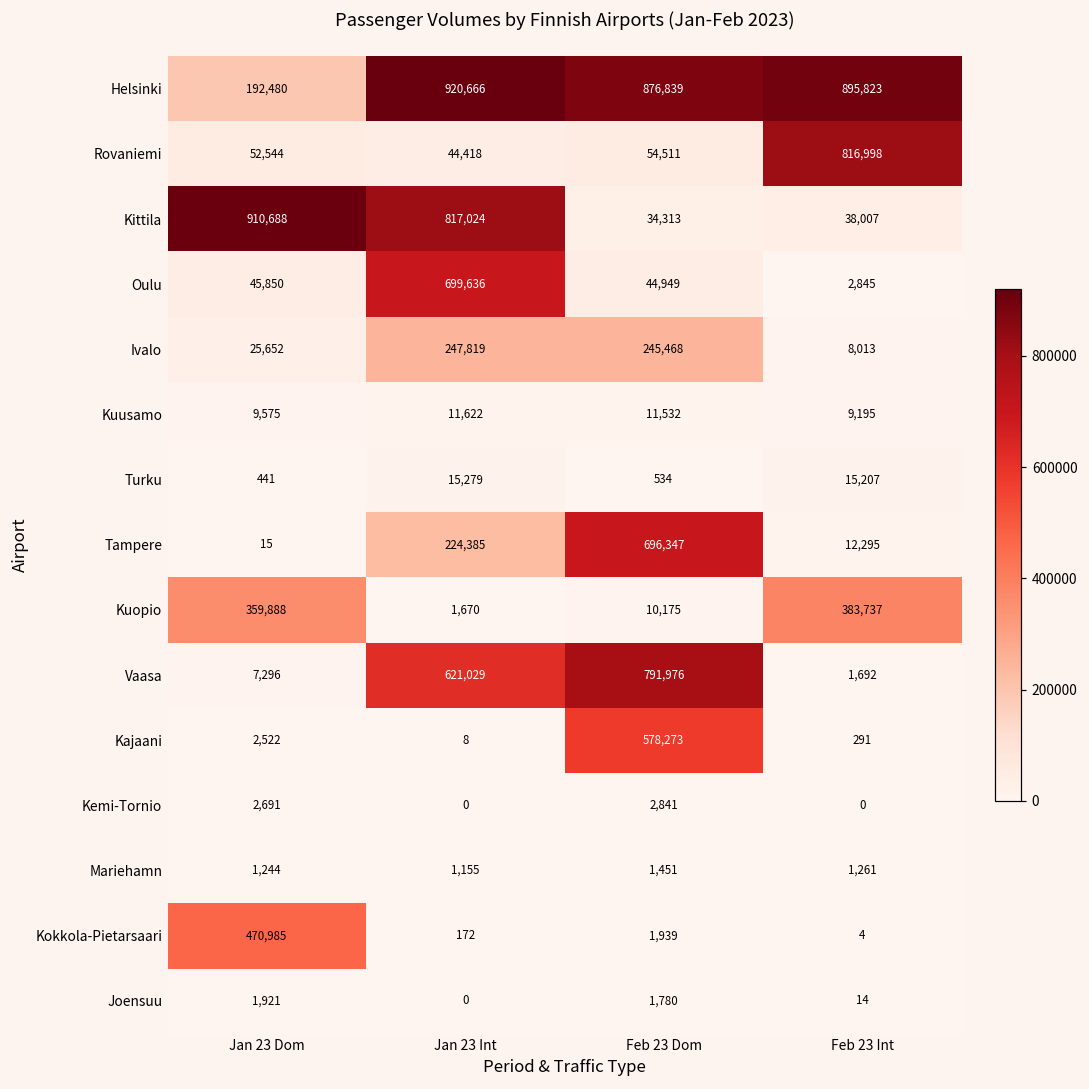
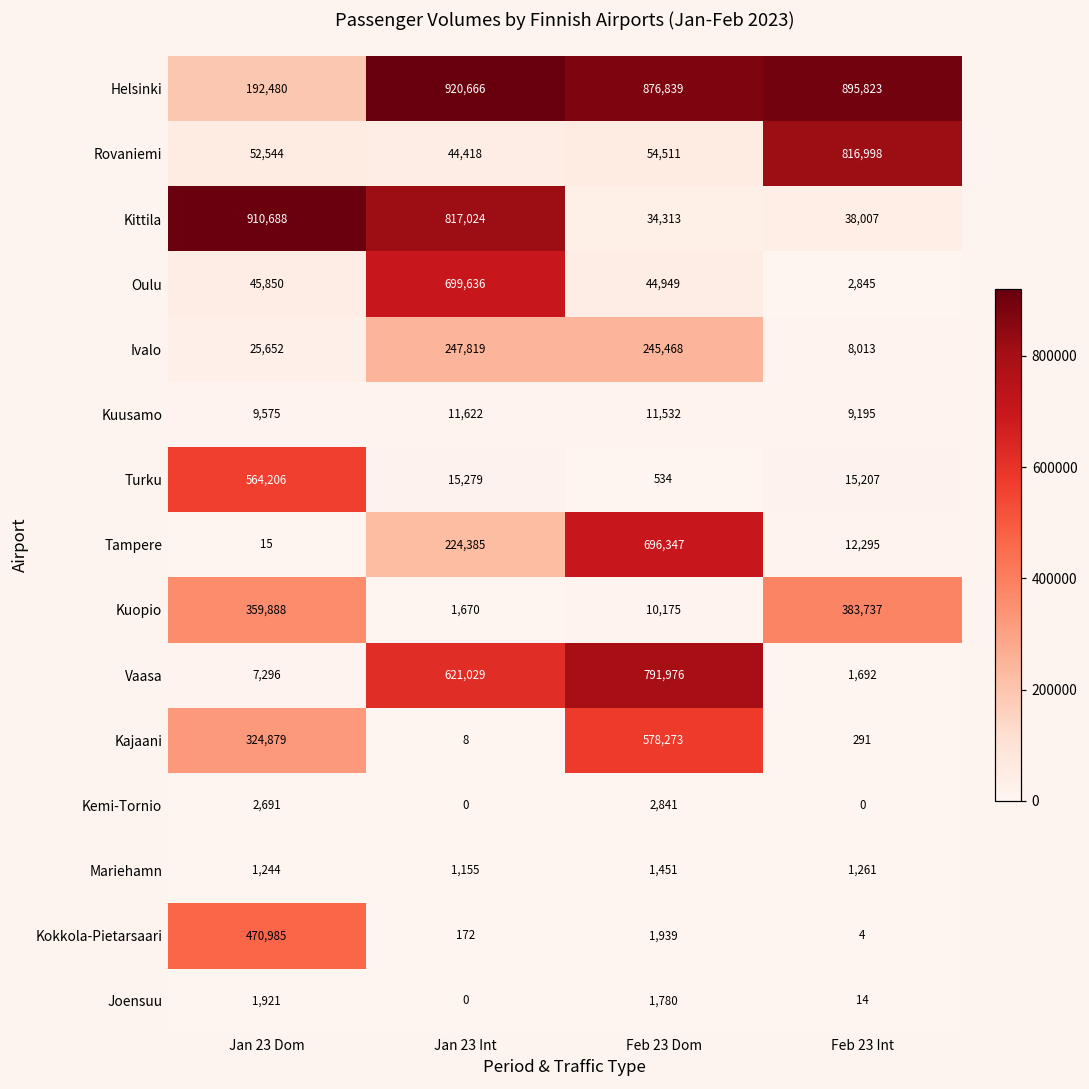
Turku, Jan 23 Dom: 441 -> 564,206
Kajaani, Jan 23 Dom: 2,522 -> 324,879
